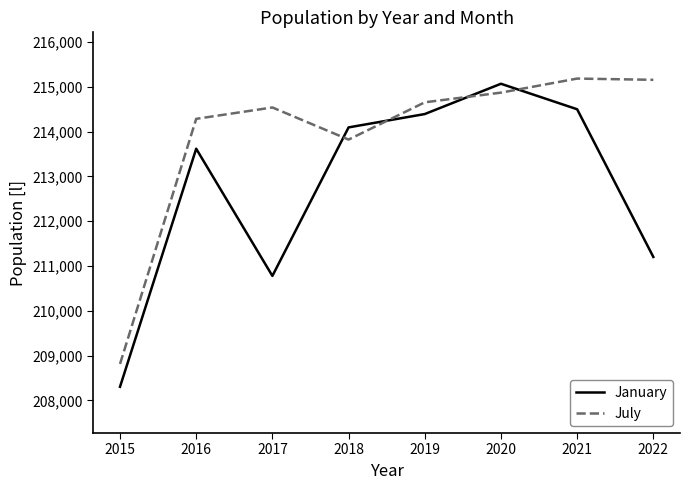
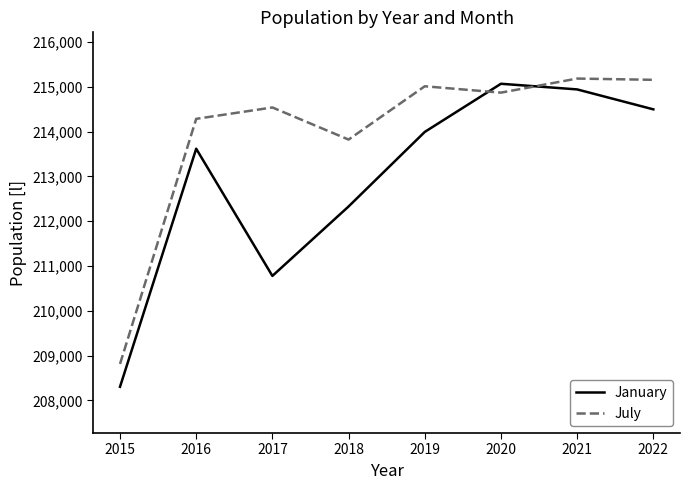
January, 2018: 214,100 -> 212,300
January, 2019: 214,400 -> 214,000
July, 2019: 214,700 -> 215,000
January, 2021: 214,500 -> 214,900
January, 2022: 211,200 -> 214,500
